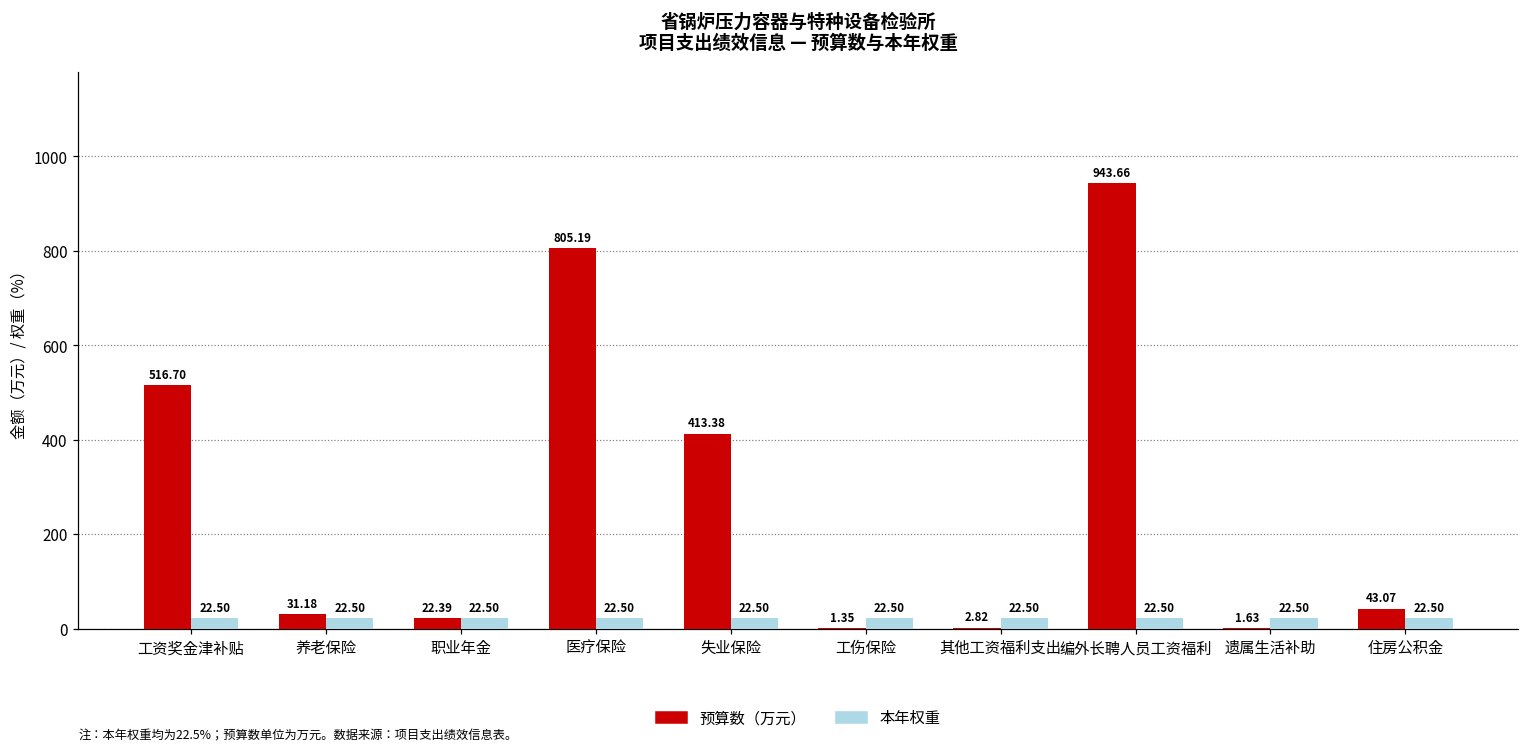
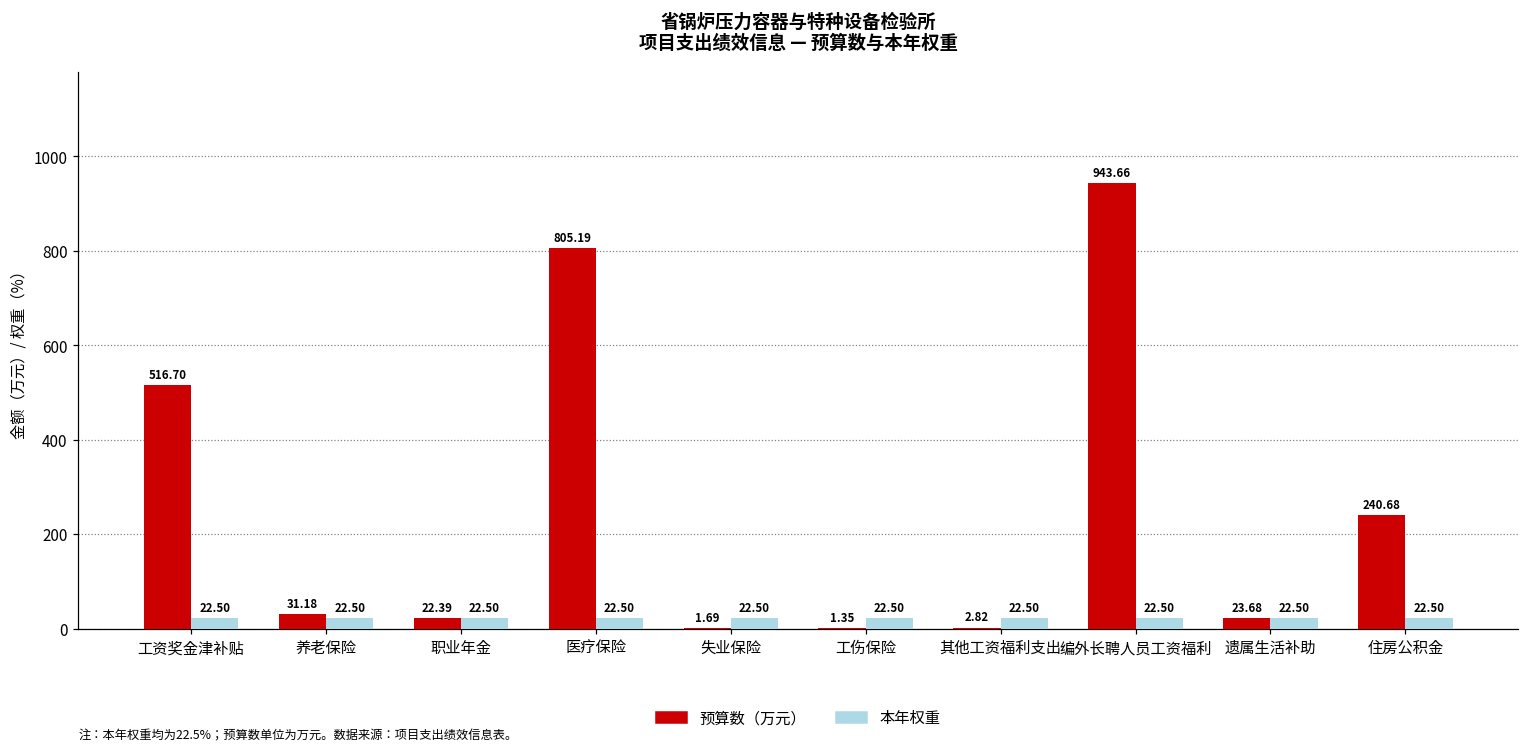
预算数（万元）, 失业保险: 413.38 -> 1.69
预算数（万元）, 遗属生活补助: 1.63 -> 23.68
预算数（万元）, 住房公积金: 43.07 -> 240.68
